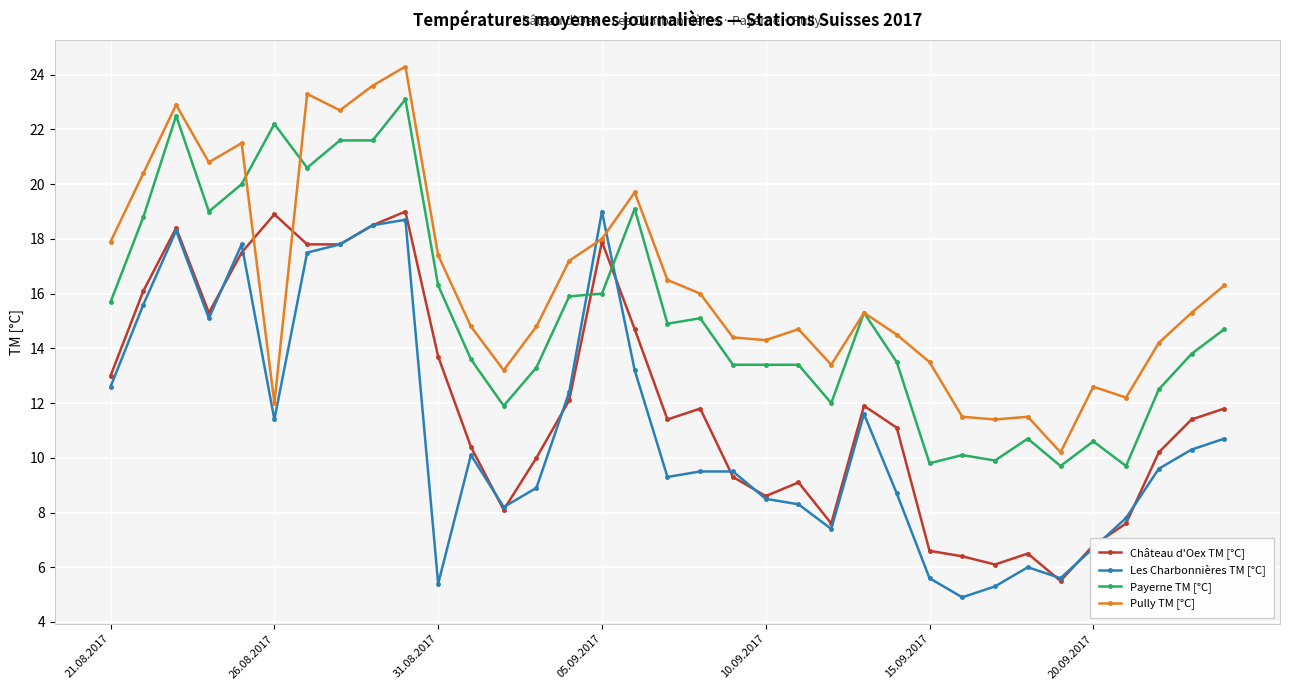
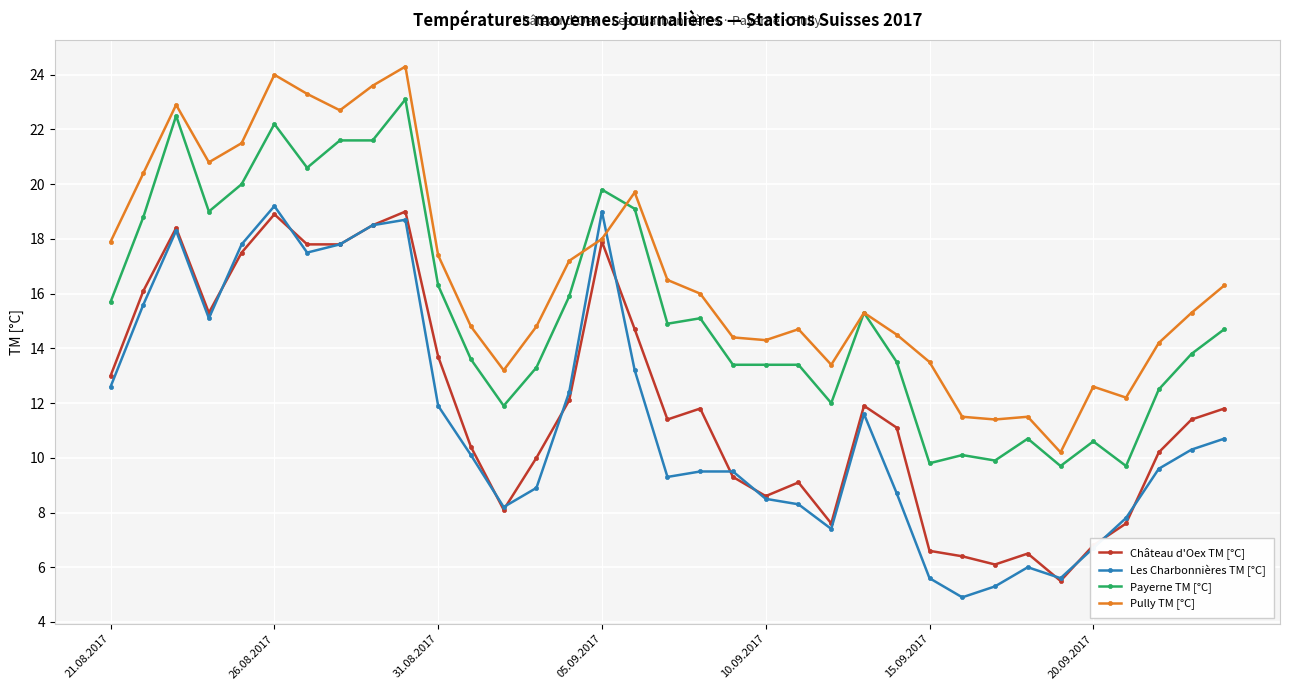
Les Charbonnières TM [°C], 26.08.2017: 11.4 -> 19.2
Pully TM [°C], 26.08.2017: 12 -> 24
Les Charbonnières TM [°C], 31.08.2017: 5.4 -> 11.9
Payerne TM [°C], 05.09.2017: 16.0 -> 19.8
